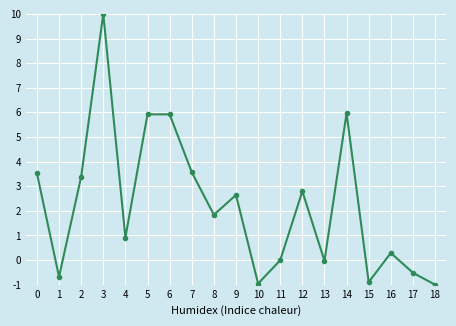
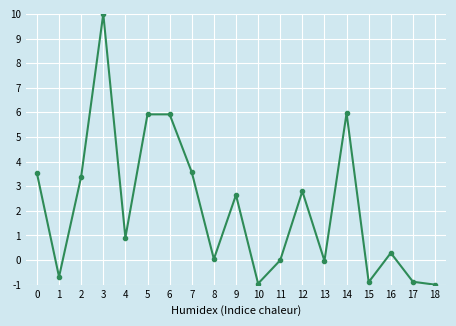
8: 1.8 -> 0.0
17: -0.5 -> -0.9
